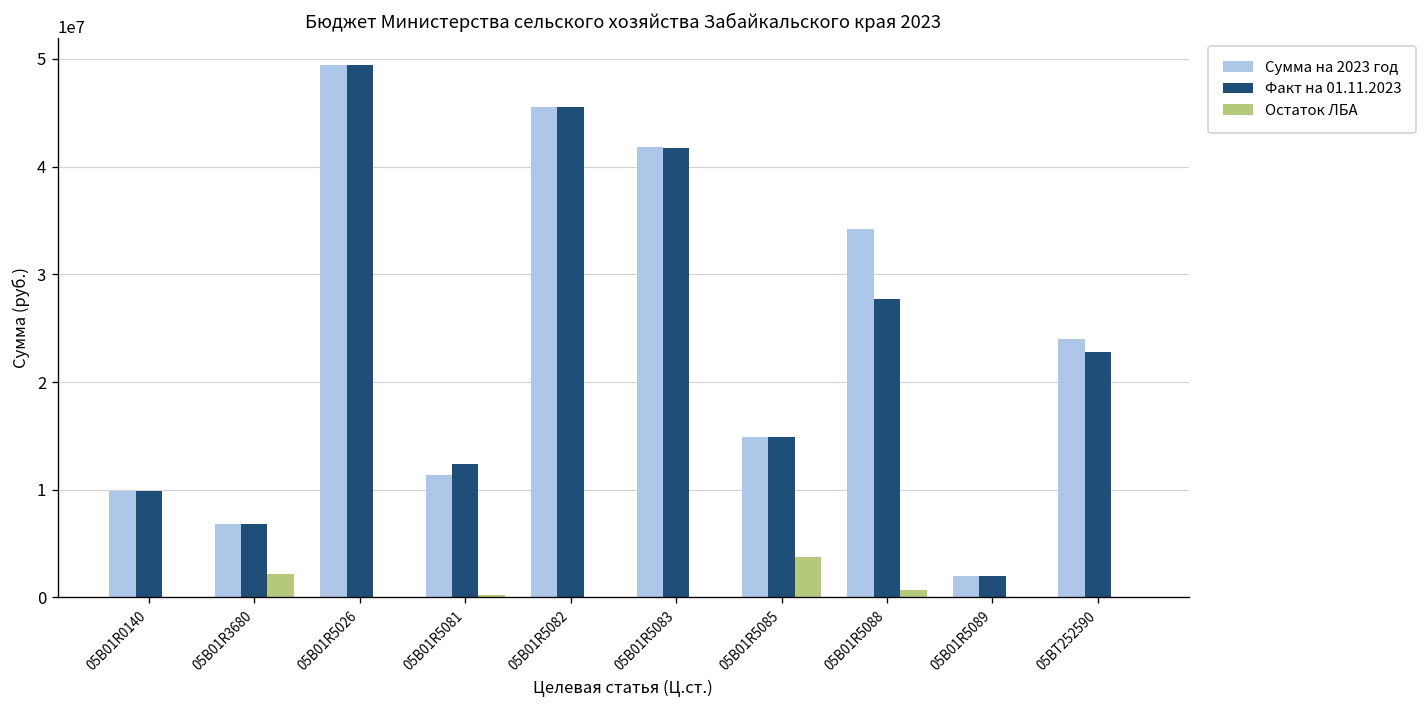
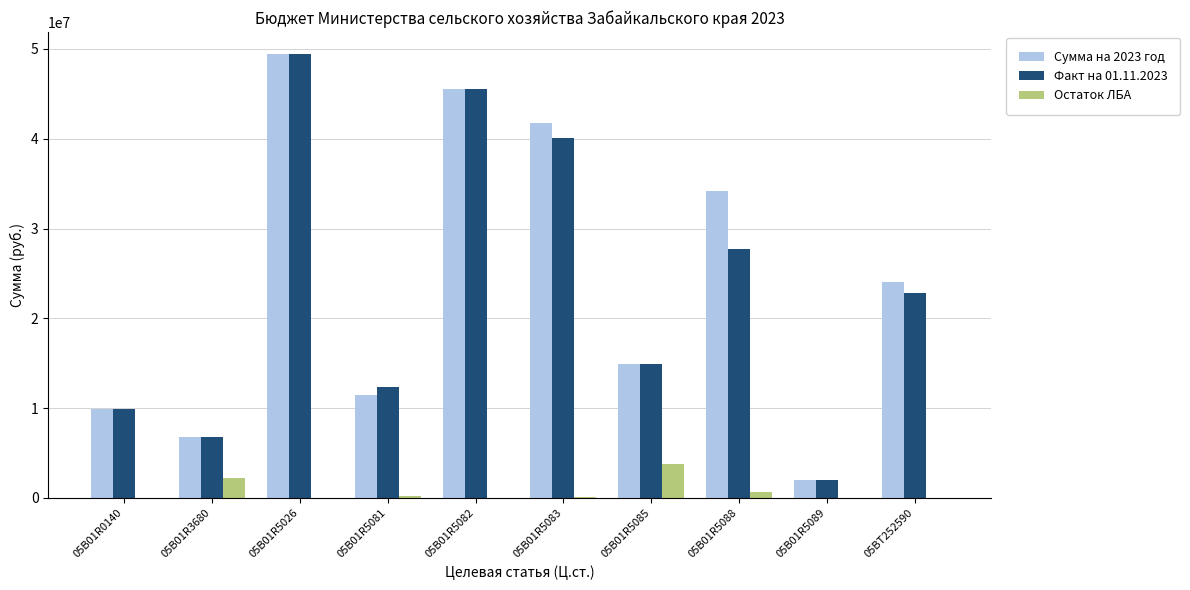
Факт на 01.11.2023, 05В01R5083: 42000000 -> 40000000
